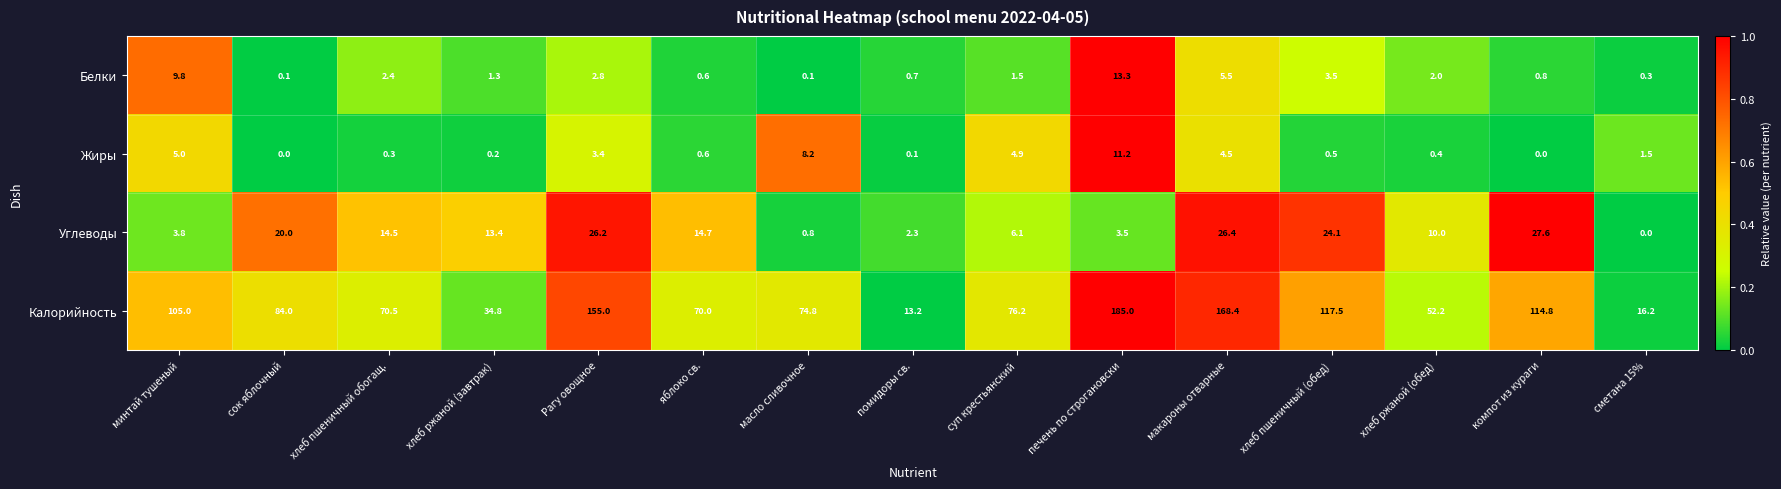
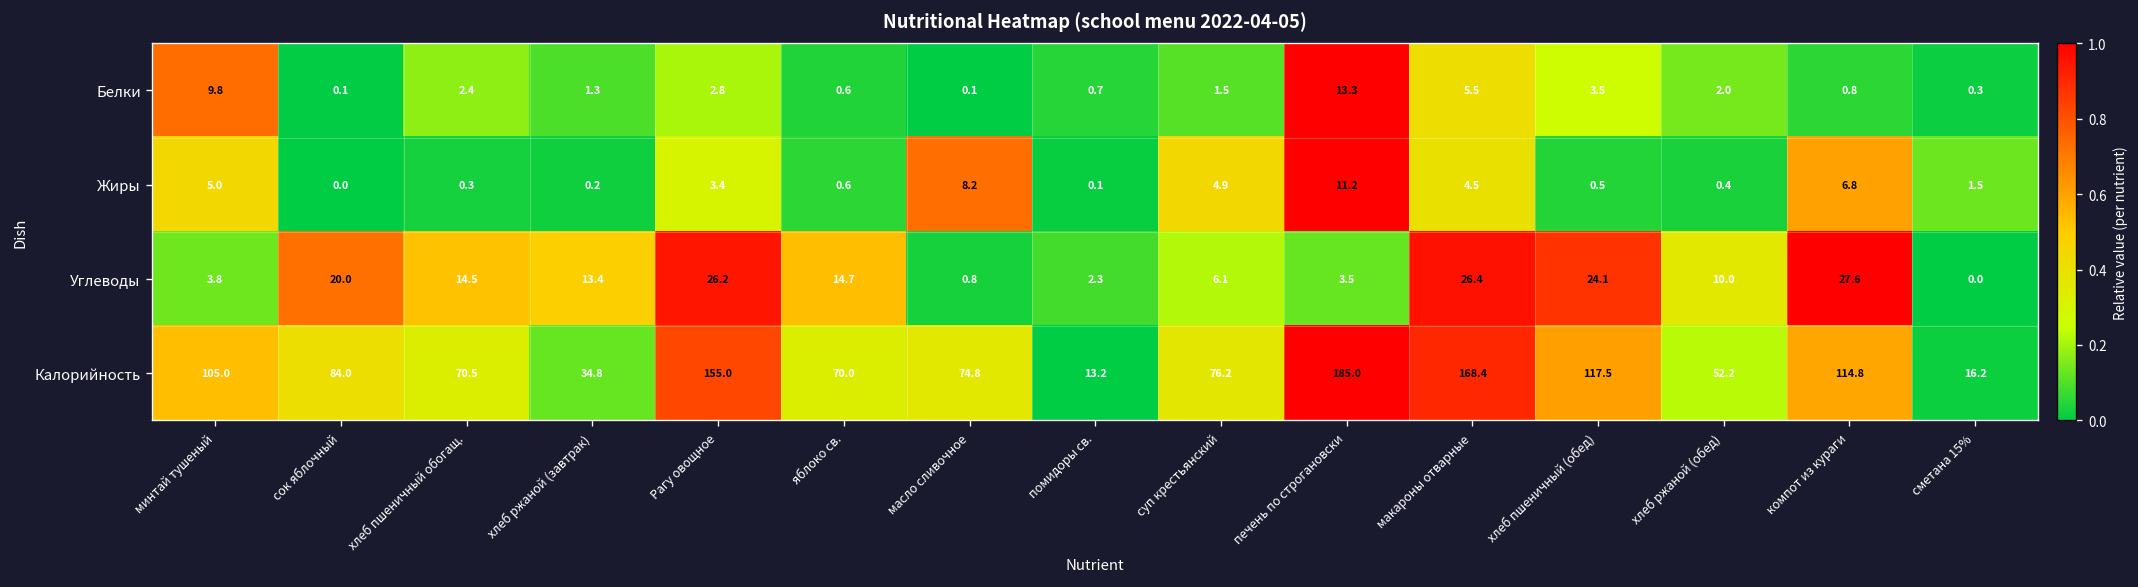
Жиры, компот из кураги: 0.0 -> 6.8
